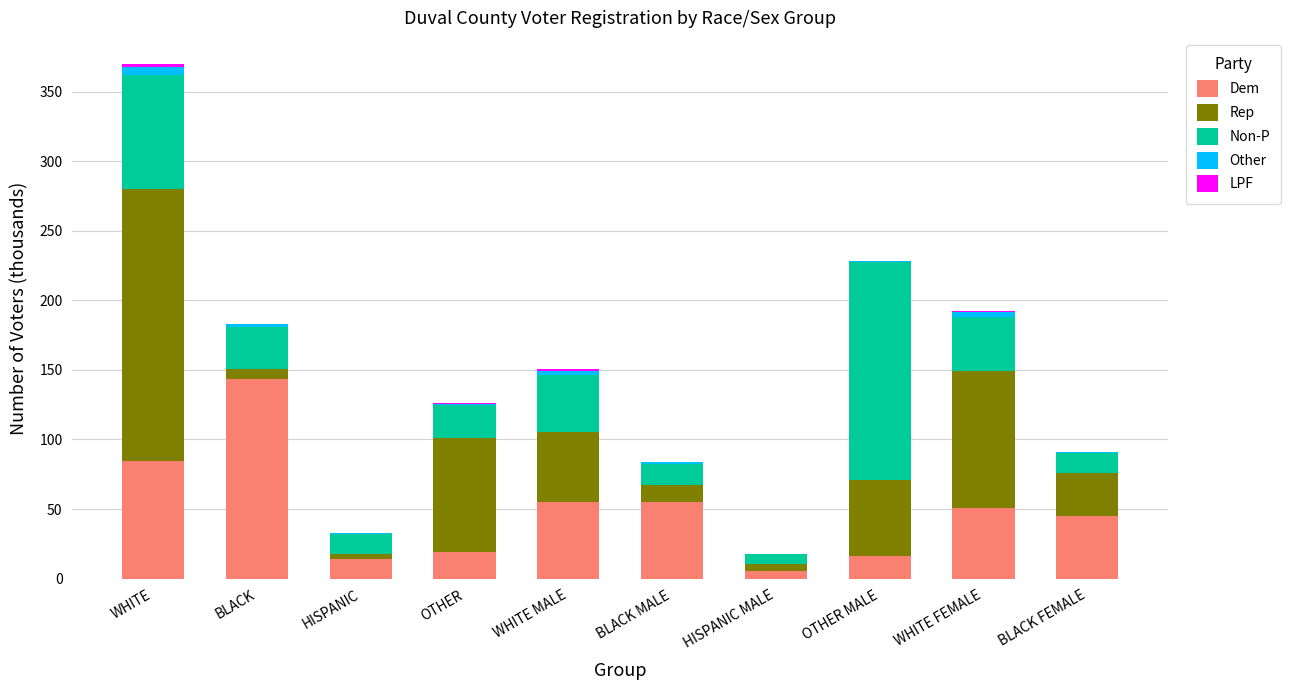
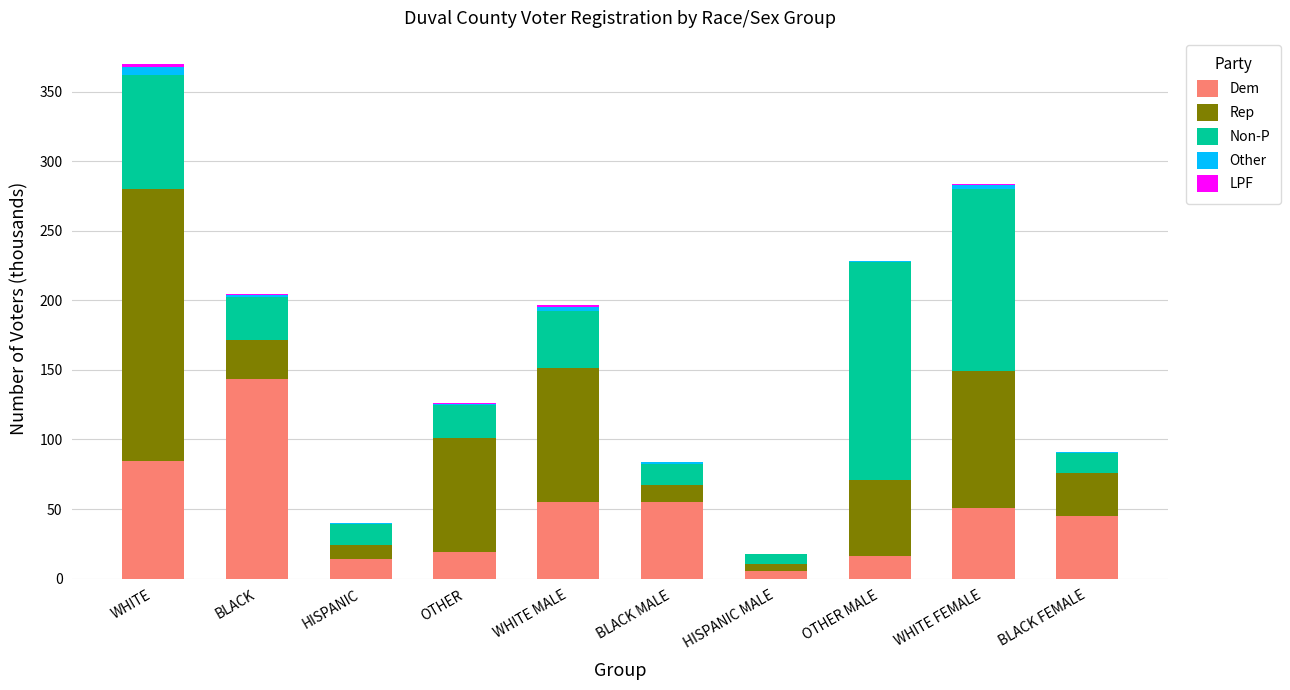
Rep, BLACK: 7 -> 28
Rep, HISPANIC: 3 -> 10
Rep, WHITE MALE: 51 -> 96
Non-P, WHITE FEMALE: 39 -> 131
